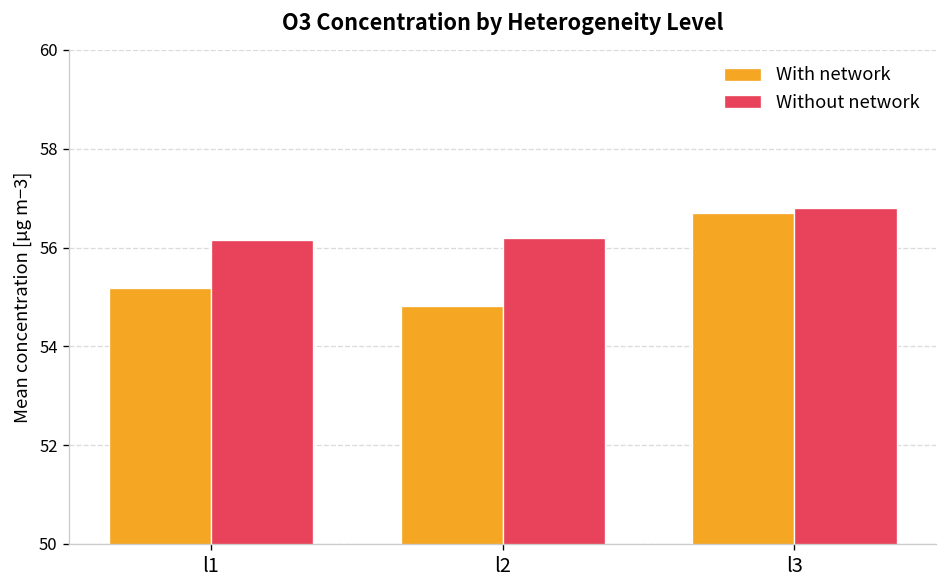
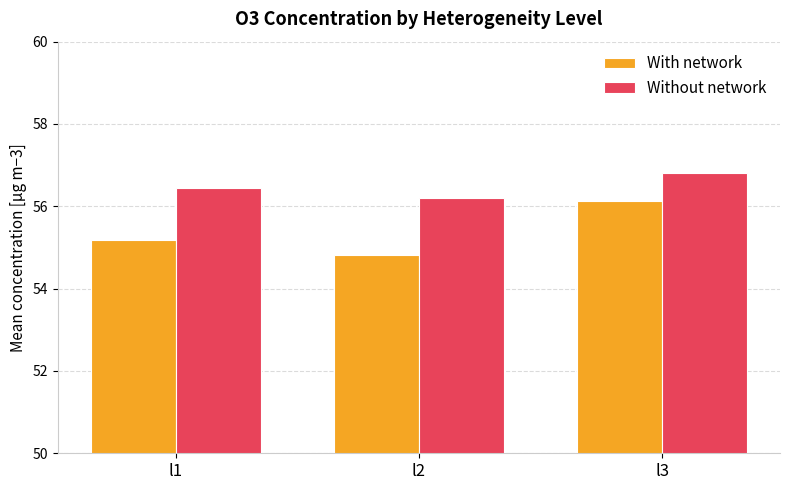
Without network, l1: 56.2 -> 56.5
With network, l3: 56.7 -> 56.1
